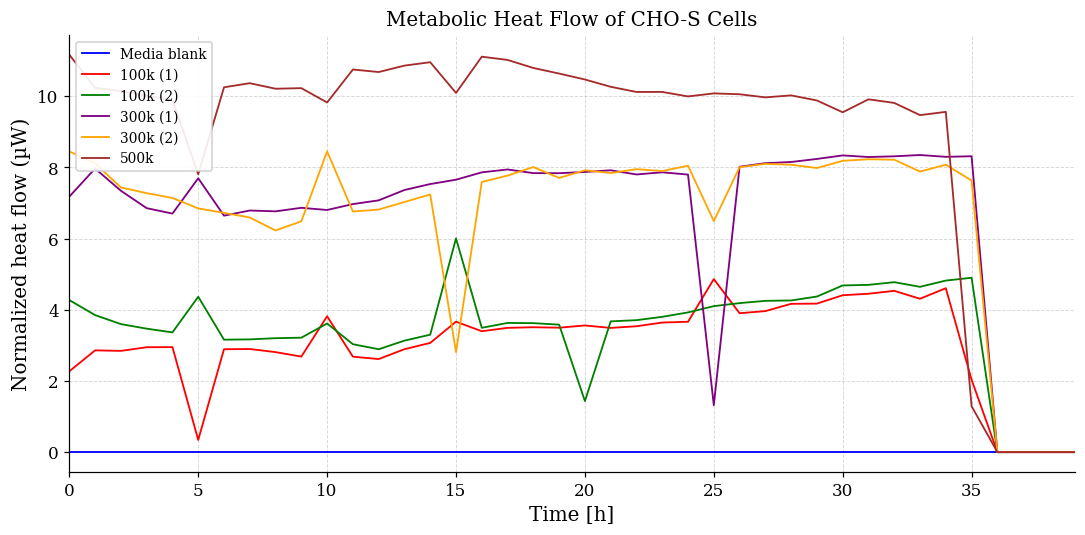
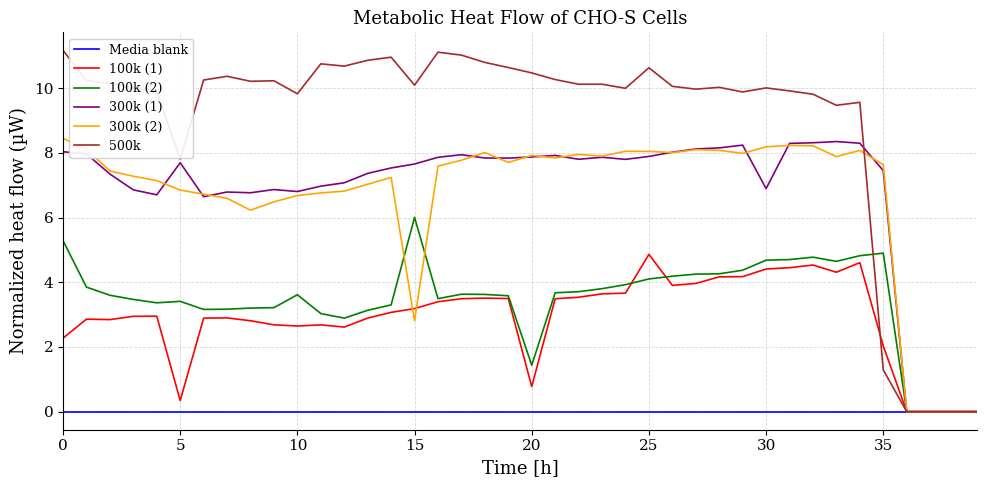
100k (2), 0: 4.3 -> 5.3
300k (1), 0: 7.2 -> 8.0
100k (2), 5: 4.4 -> 3.4
100k (1), 10: 3.8 -> 2.6
300k (2), 10: 8.5 -> 6.7
100k (1), 15: 3.7 -> 3.2
100k (1), 20: 3.6 -> 0.8
300k (1), 25: 1.3 -> 7.9
300k (2), 25: 6.5 -> 8.0
500k, 25: 10.1 -> 10.6
300k (1), 30: 8.3 -> 6.9
500k, 30: 9.5 -> 10.0
300k (1), 35: 8.3 -> 7.5
